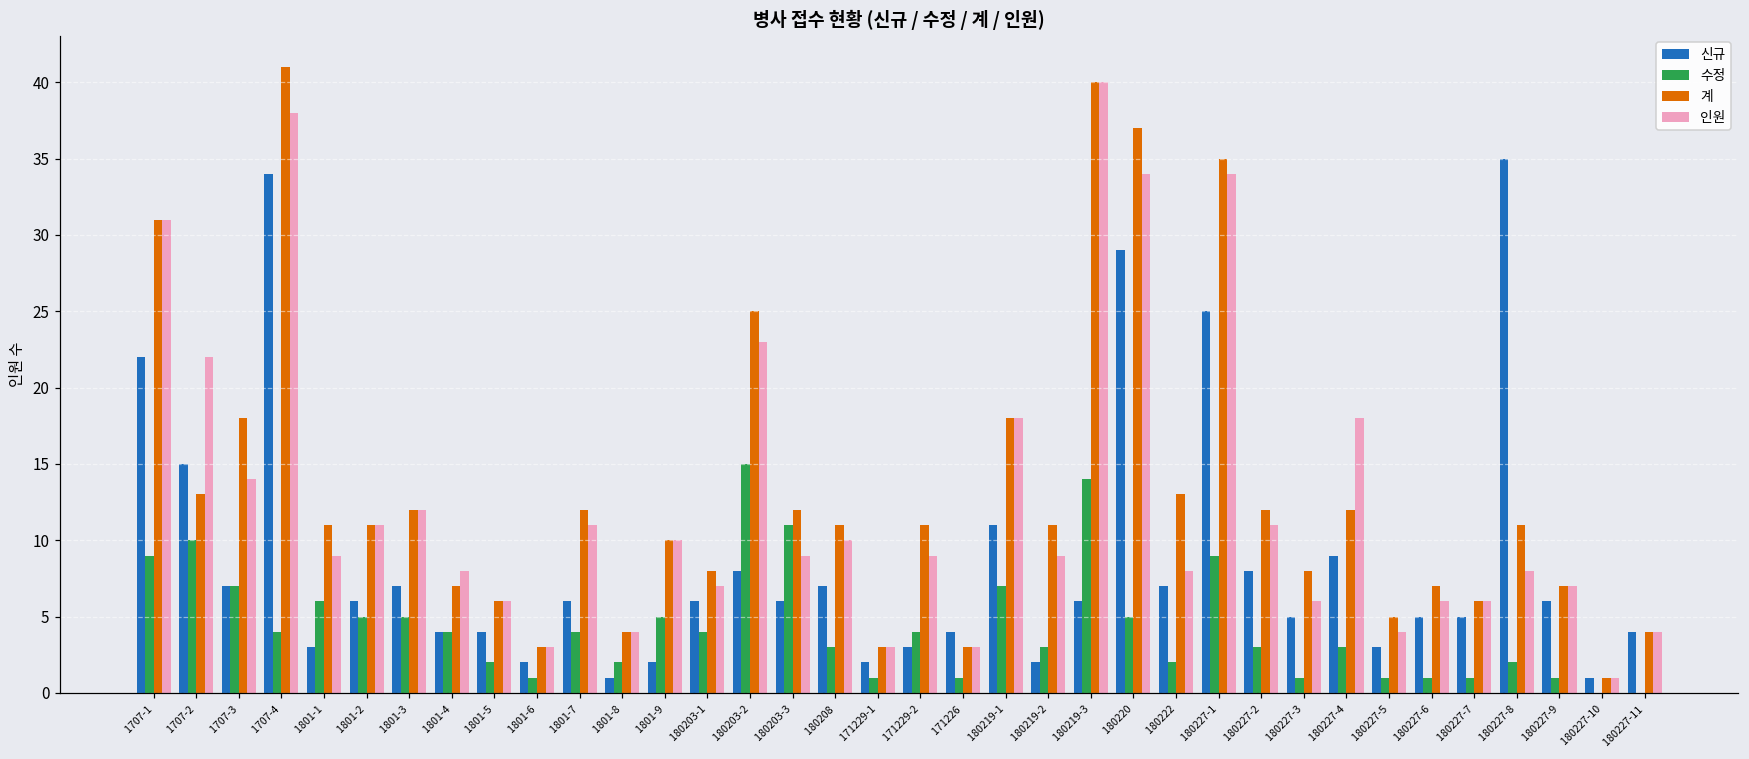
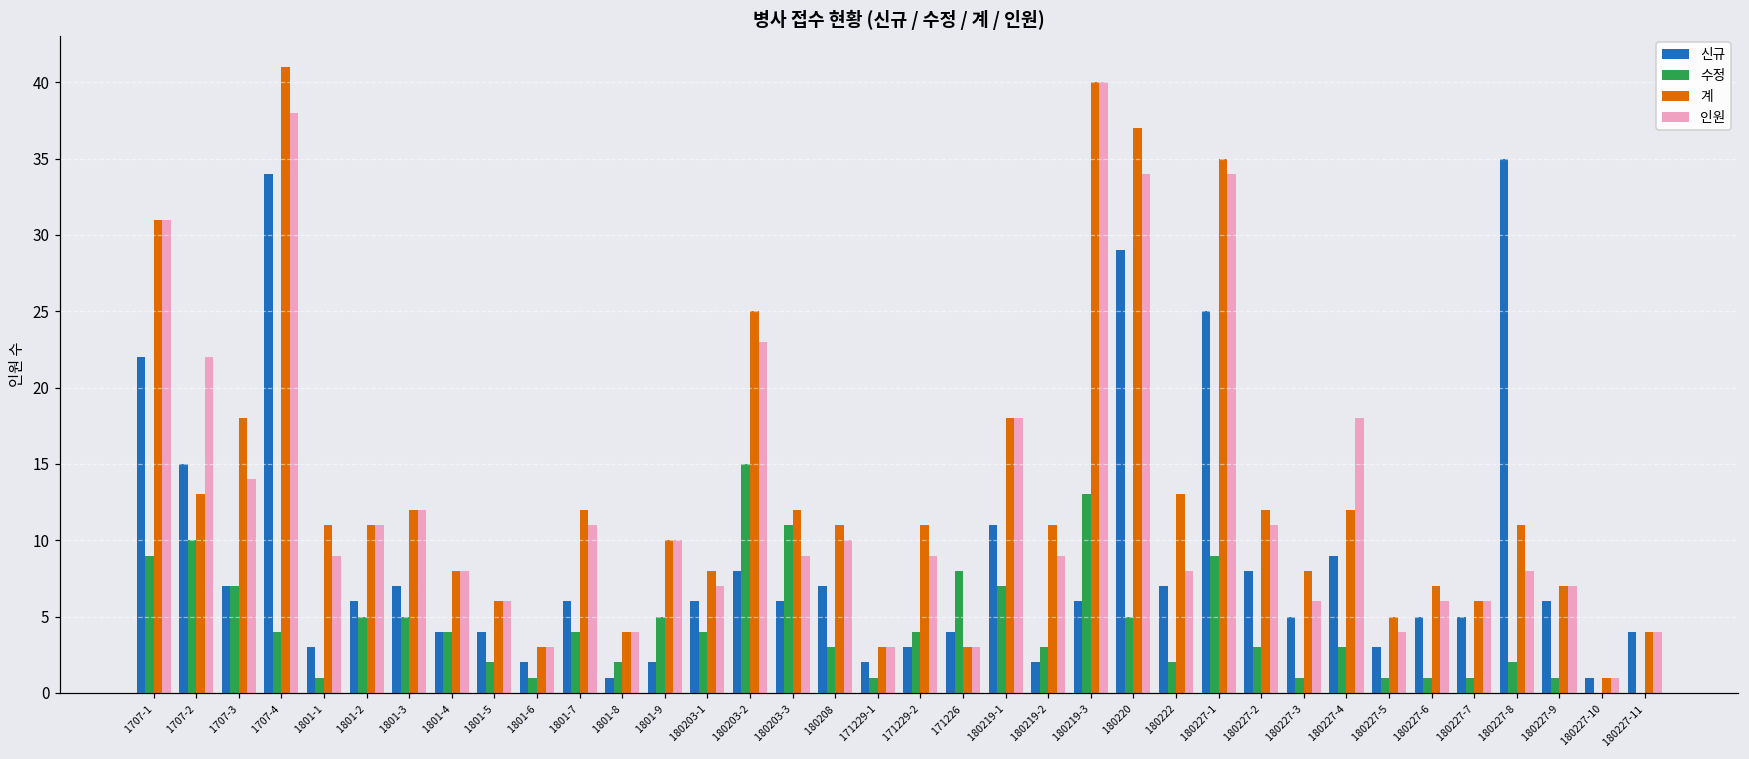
수정, 1801-1: 6 -> 1
계, 1801-4: 7 -> 8
수정, 171226: 1 -> 8
수정, 180219-3: 14 -> 13
